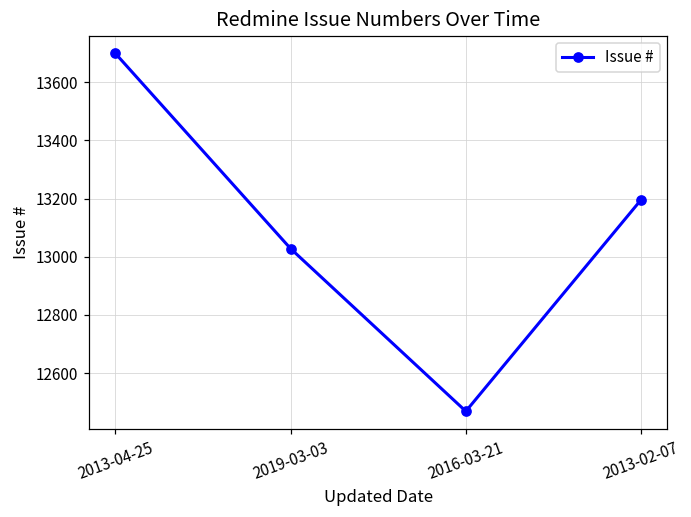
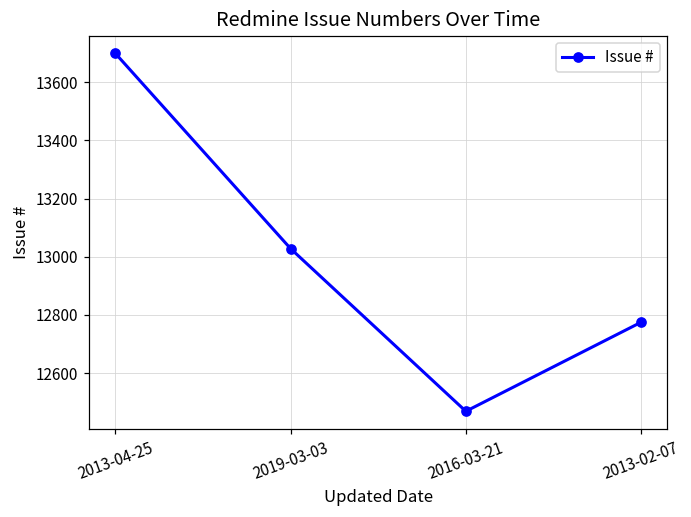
2013-02-07: 13200 -> 12780
